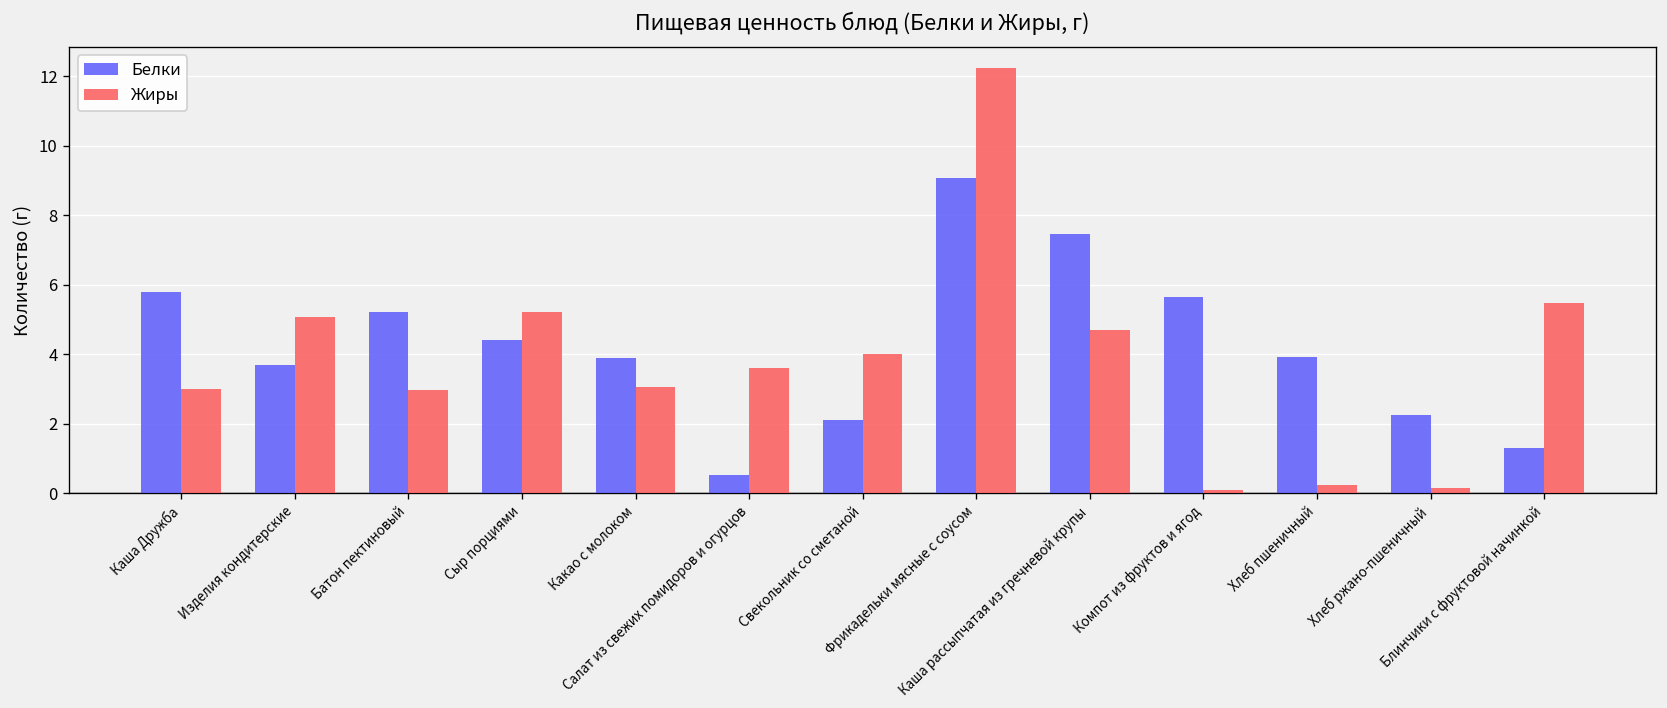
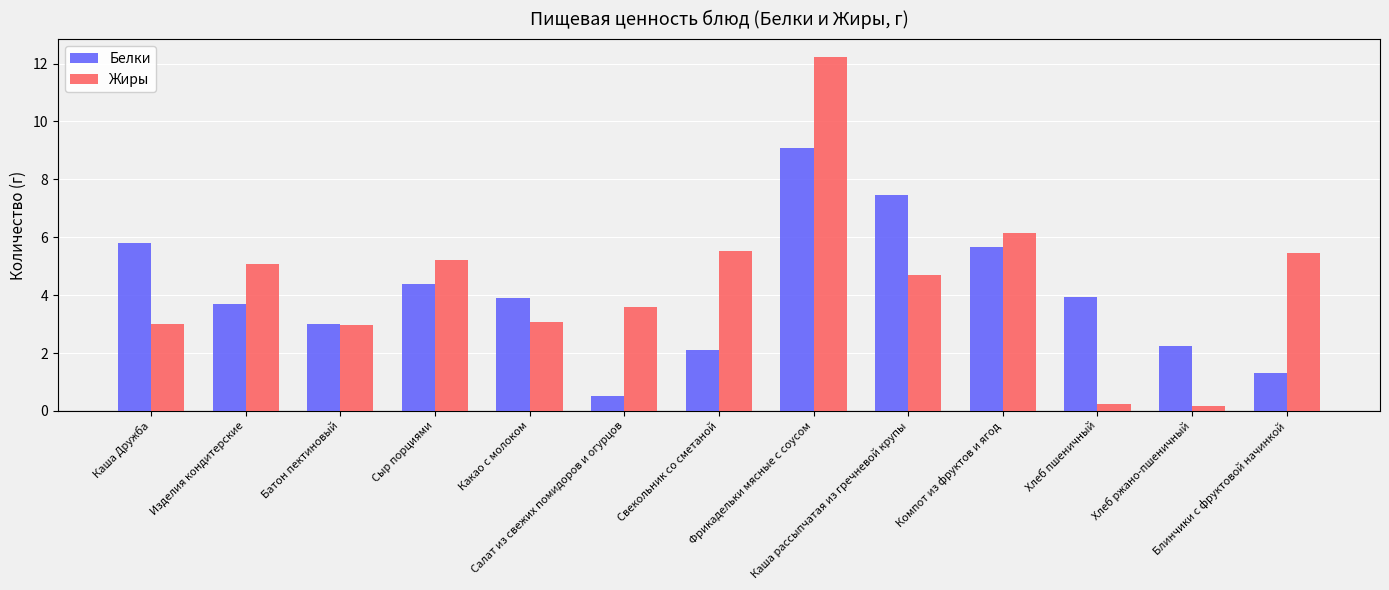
Белки, Батон пектиновый: 5.2 -> 3.0
Жиры, Свекольник со сметаной: 4.0 -> 5.5
Жиры, Компот из фруктов и ягод: 0.1 -> 6.1
